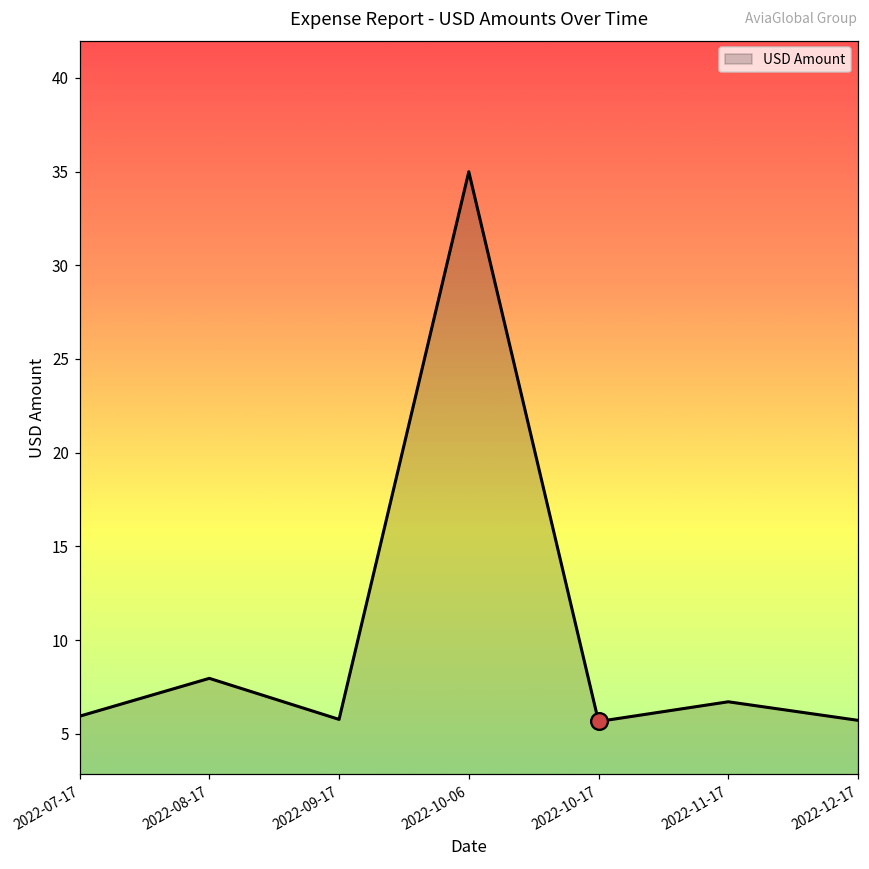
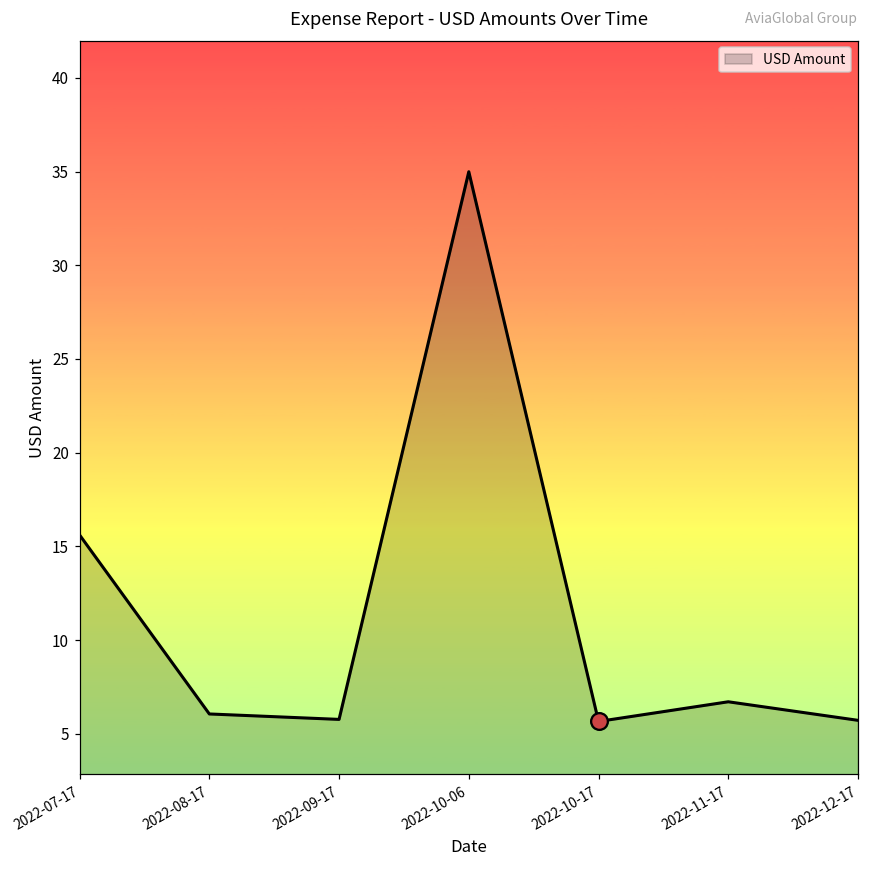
USD Amount, 2022-07-17: 5.9 -> 15.6
USD Amount, 2022-08-17: 8.0 -> 6.1
